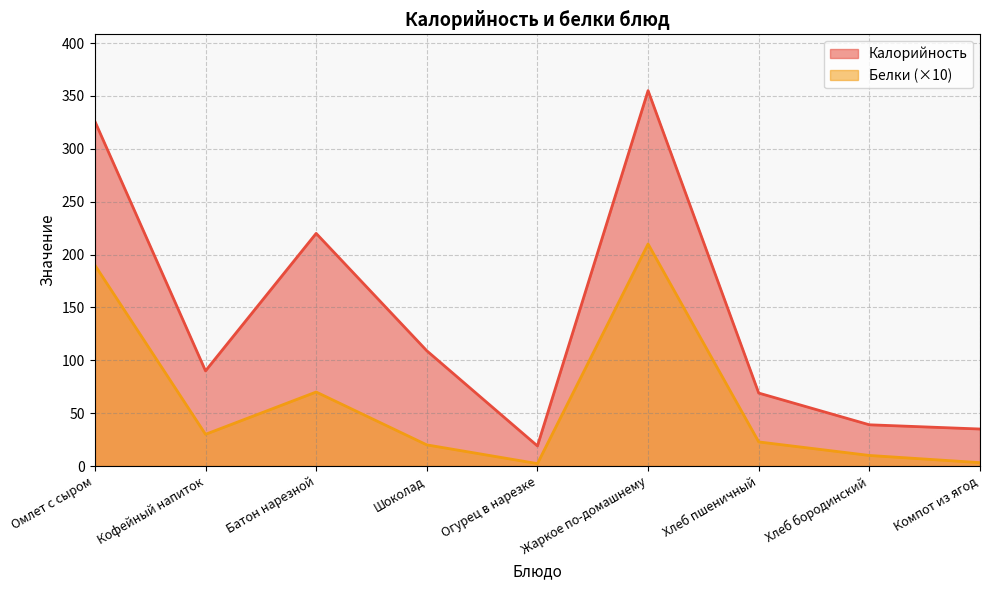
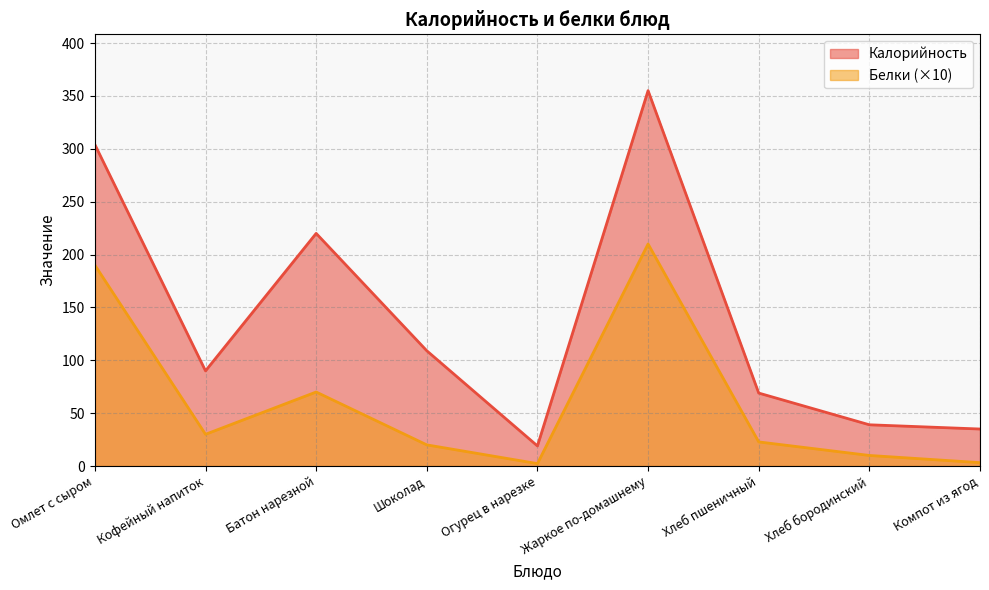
Калорийность, Омлет с сыром: 326 -> 304
